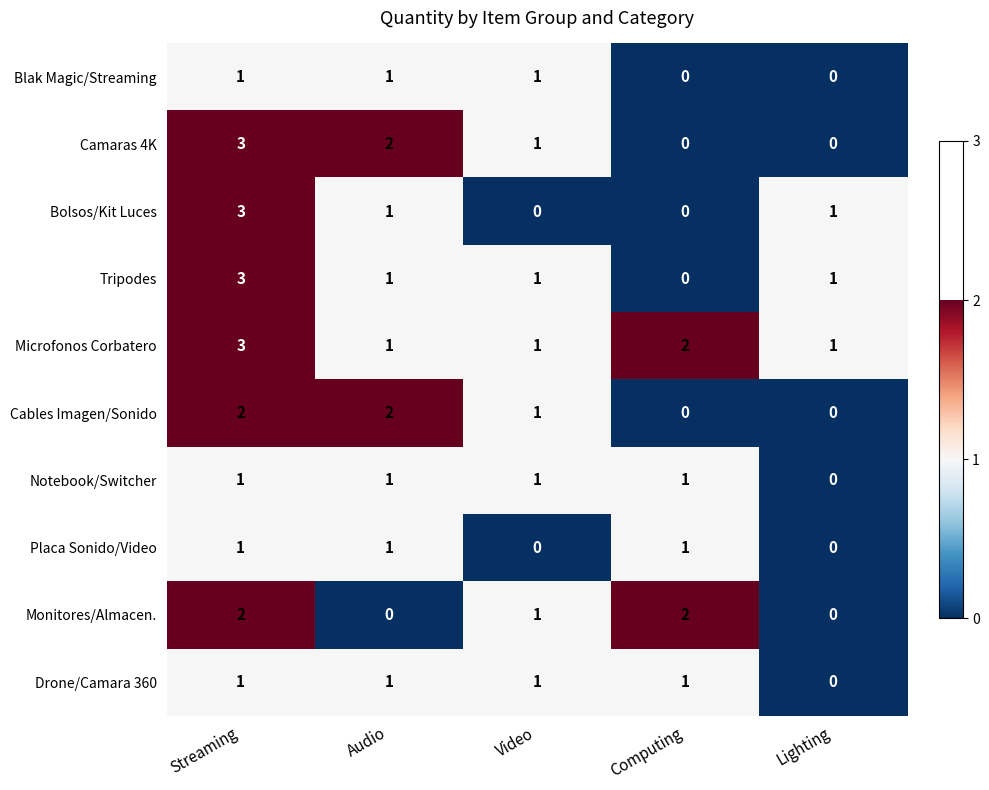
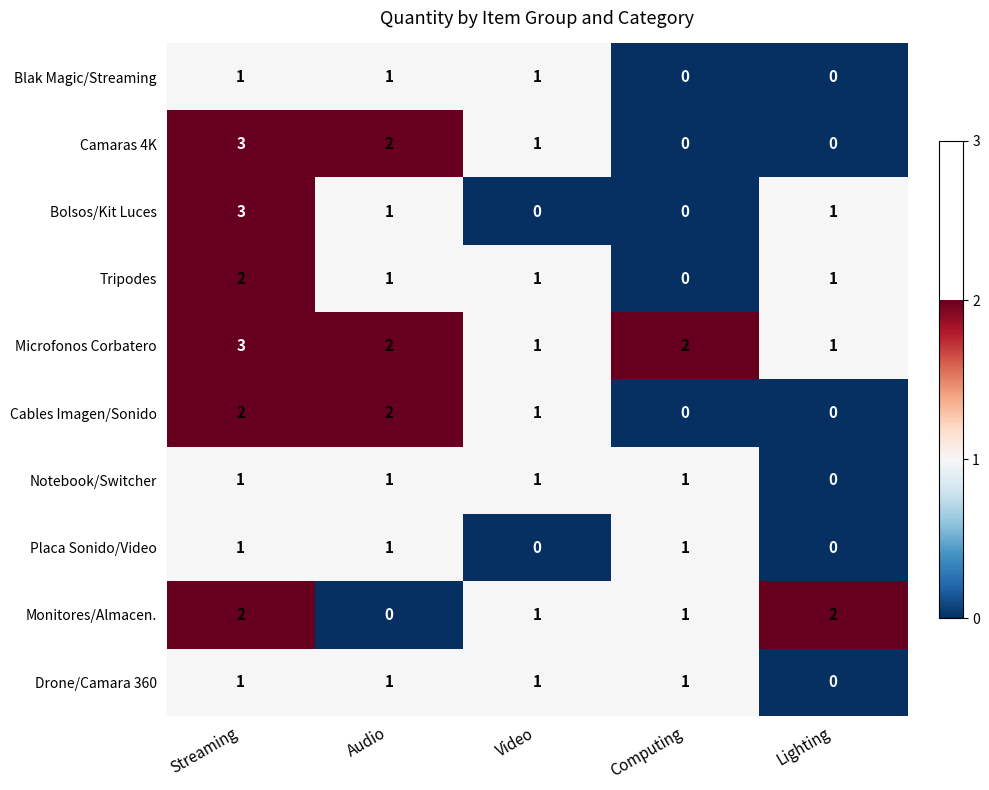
Tripodes, Streaming: 3 -> 2
Microfonos Corbatero, Audio: 1 -> 2
Monitores/Almacen., Computing: 2 -> 1
Monitores/Almacen., Lighting: 0 -> 2
